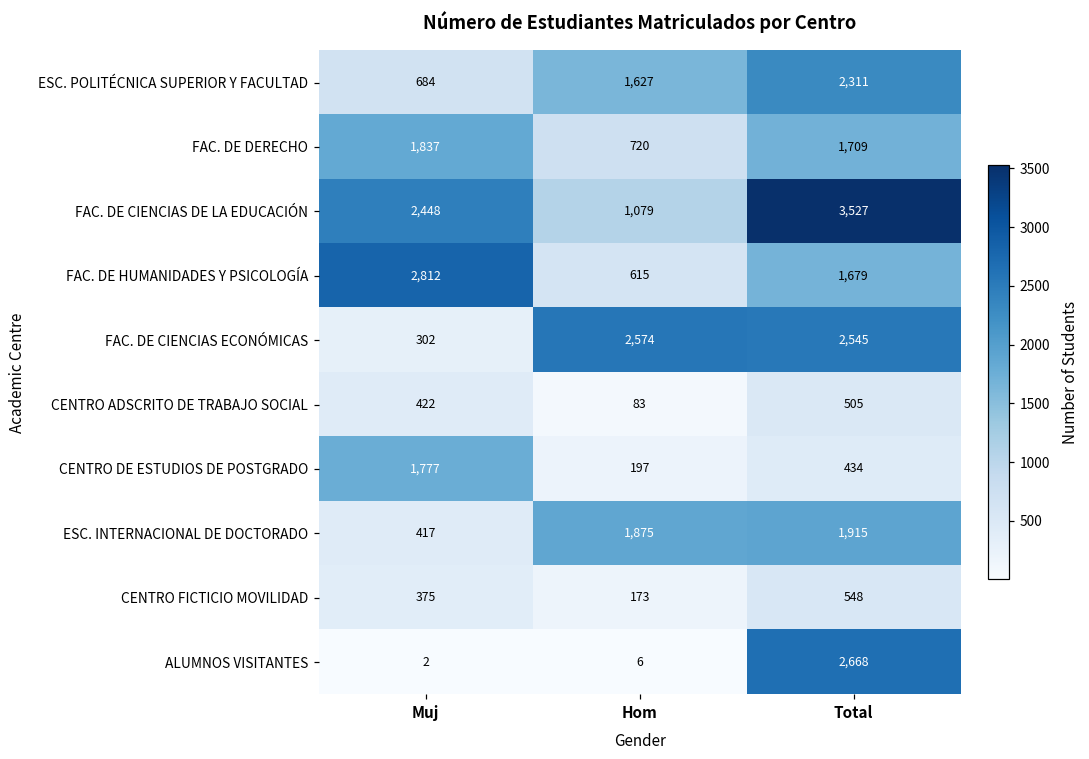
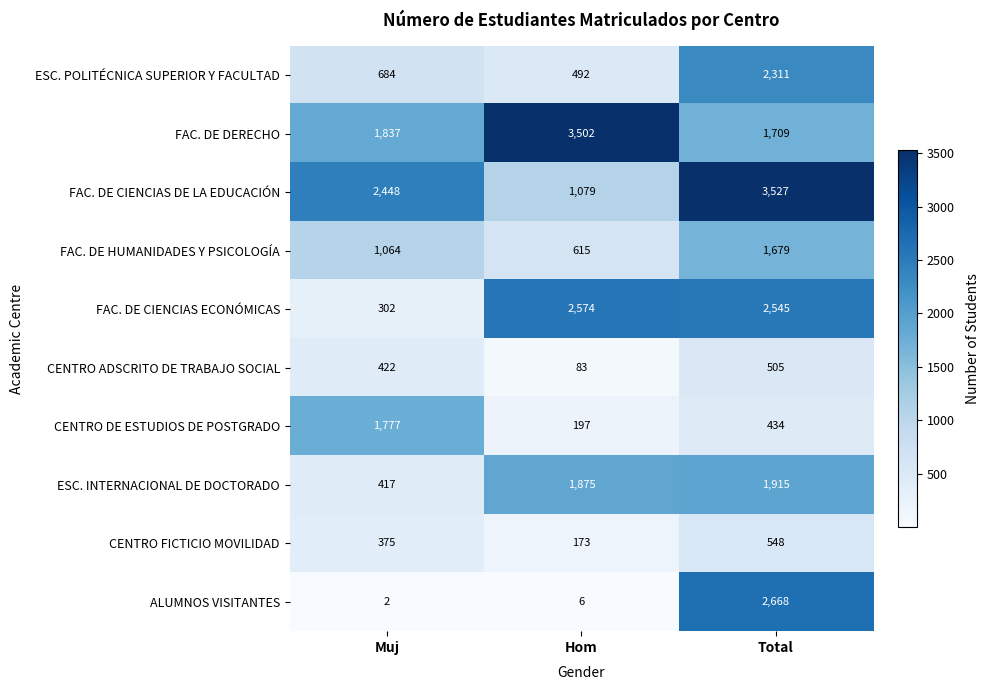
ESC. POLITÉCNICA SUPERIOR Y FACULTAD, Hom: 1,627 -> 492
FAC. DE DERECHO, Hom: 720 -> 3,502
FAC. DE HUMANIDADES Y PSICOLOGÍA, Muj: 2,812 -> 1,064
